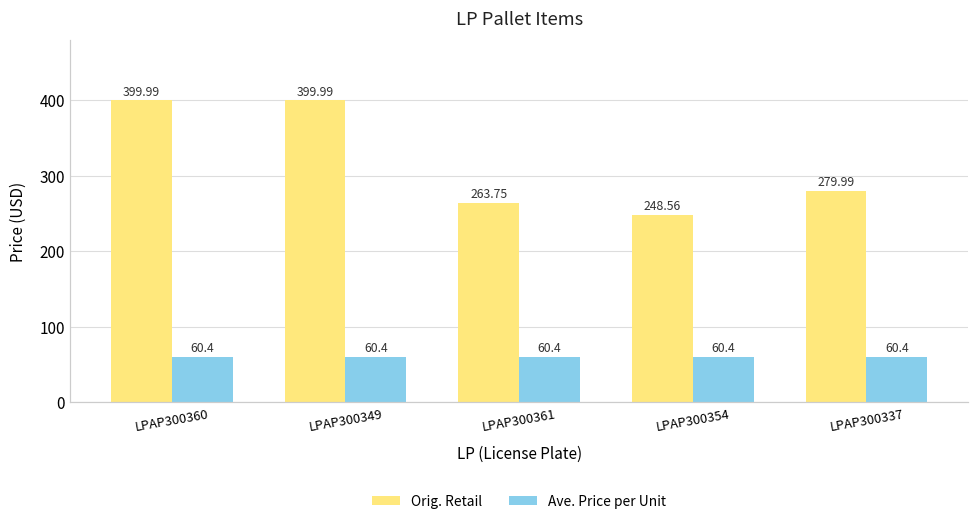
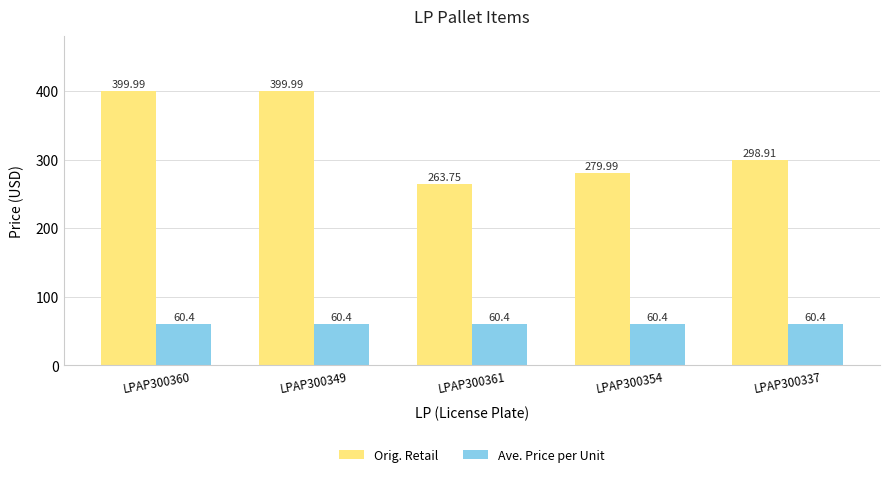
Orig. Retail, LPAP300354: 248.56 -> 279.99
Orig. Retail, LPAP300337: 279.99 -> 298.91
